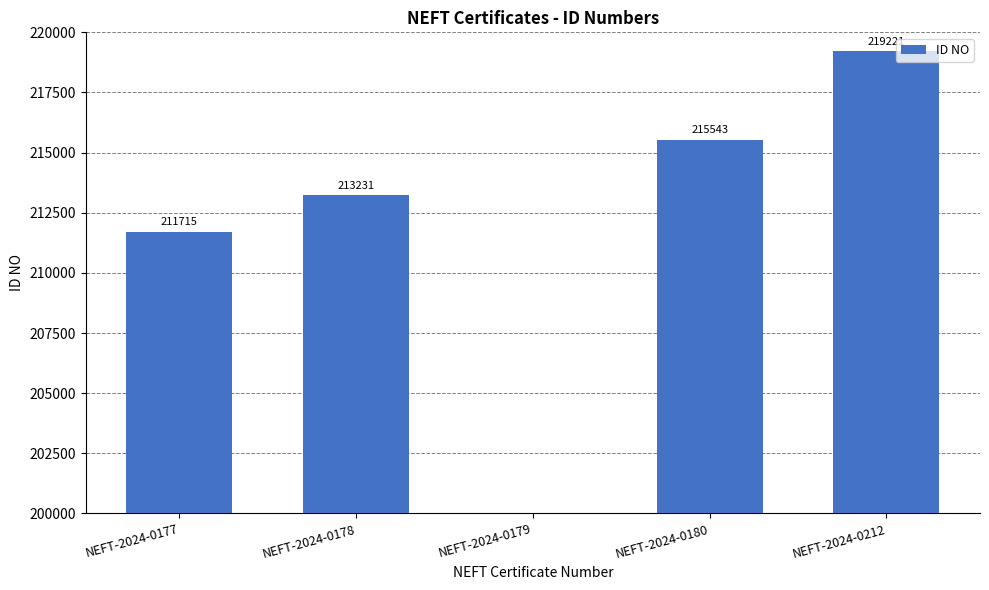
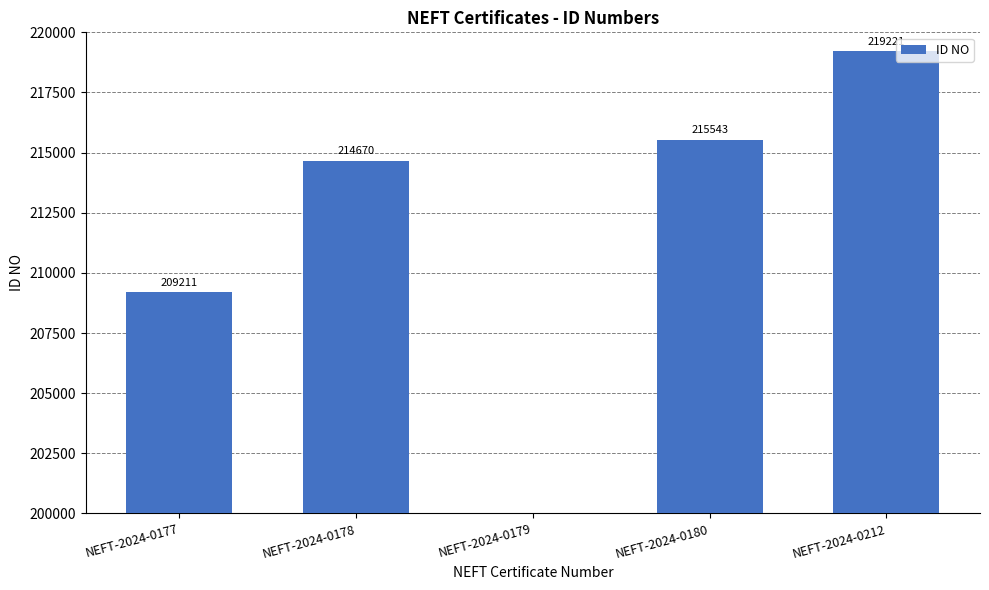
NEFT-2024-0177: 211715 -> 209211
NEFT-2024-0178: 213231 -> 214670
